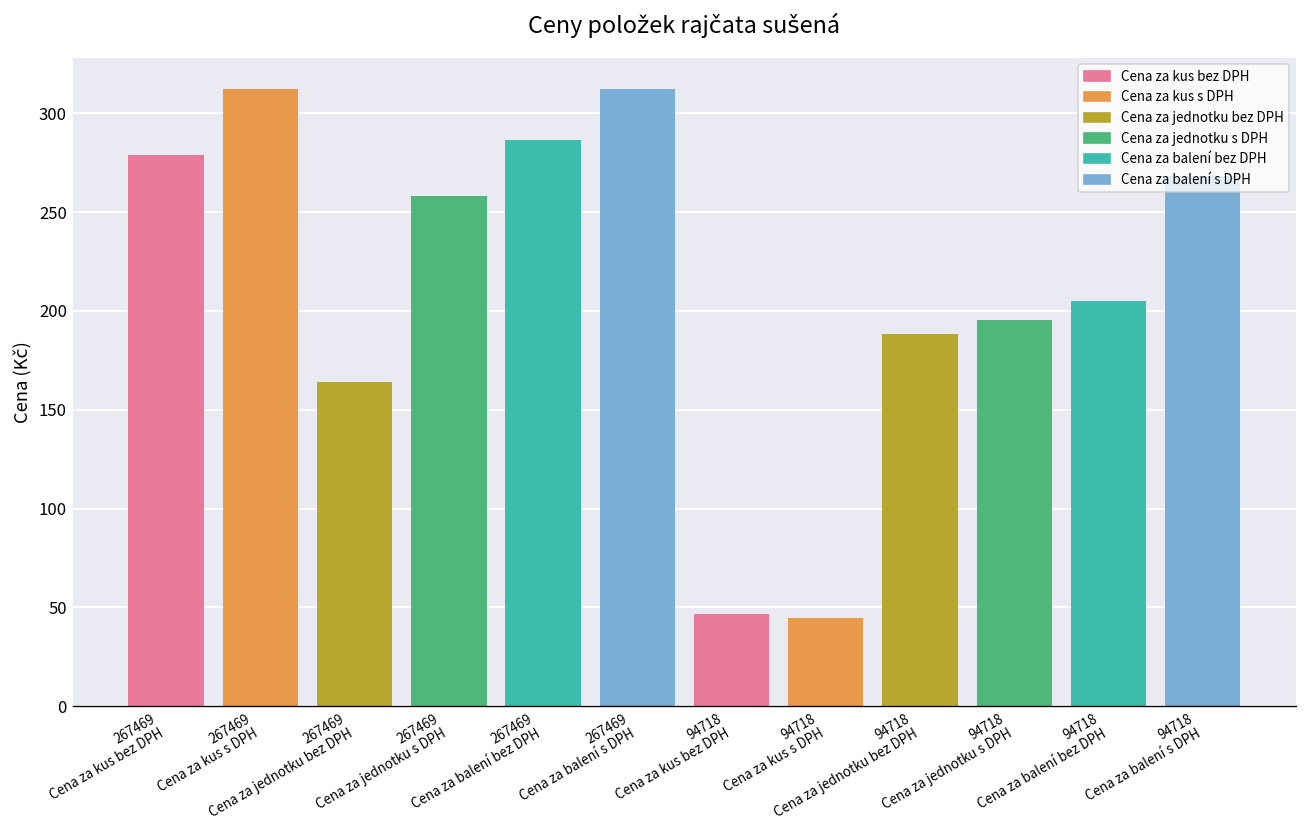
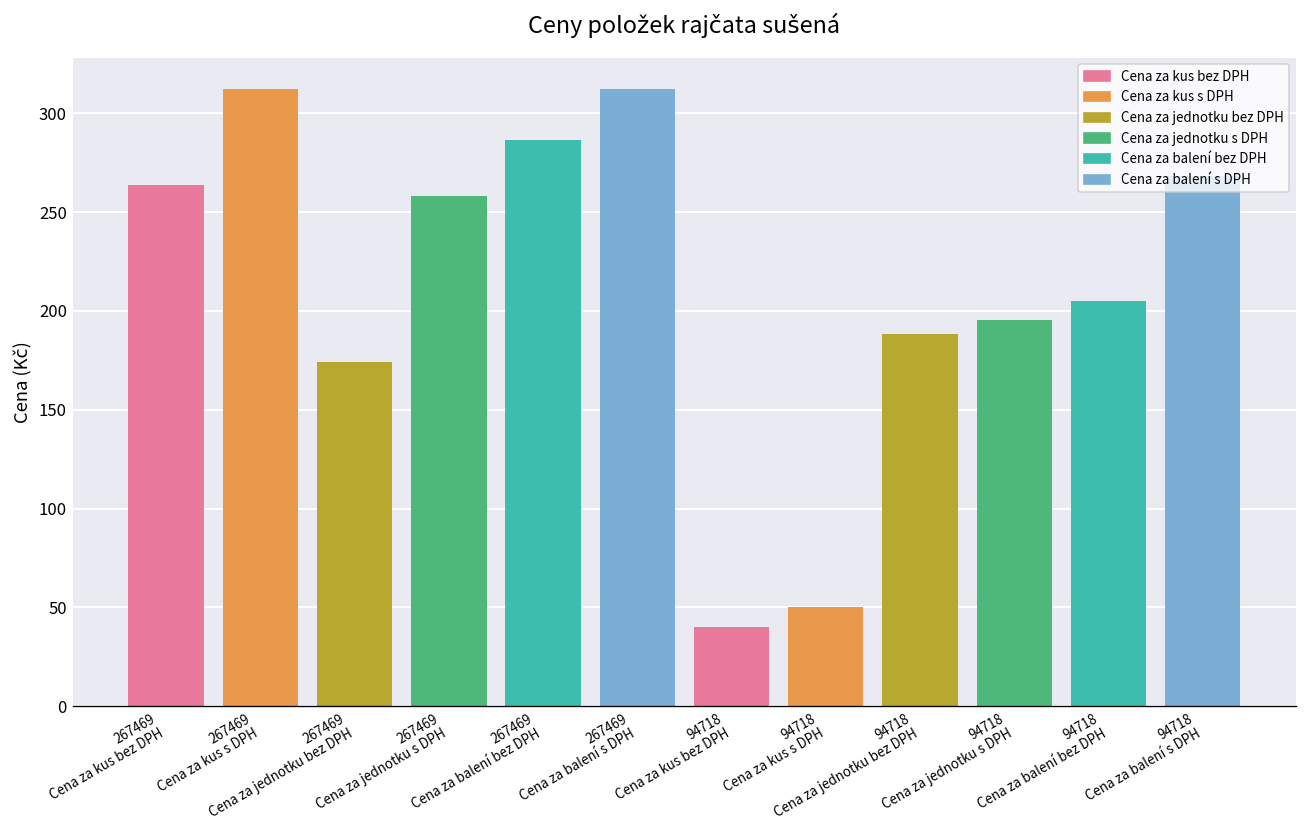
267469 Cena za kus bez DPH: 279 -> 264
267469 Cena za jednotku bez DPH: 164 -> 174
94718 Cena za kus bez DPH: 47 -> 40
94718 Cena za kus s DPH: 45 -> 50
